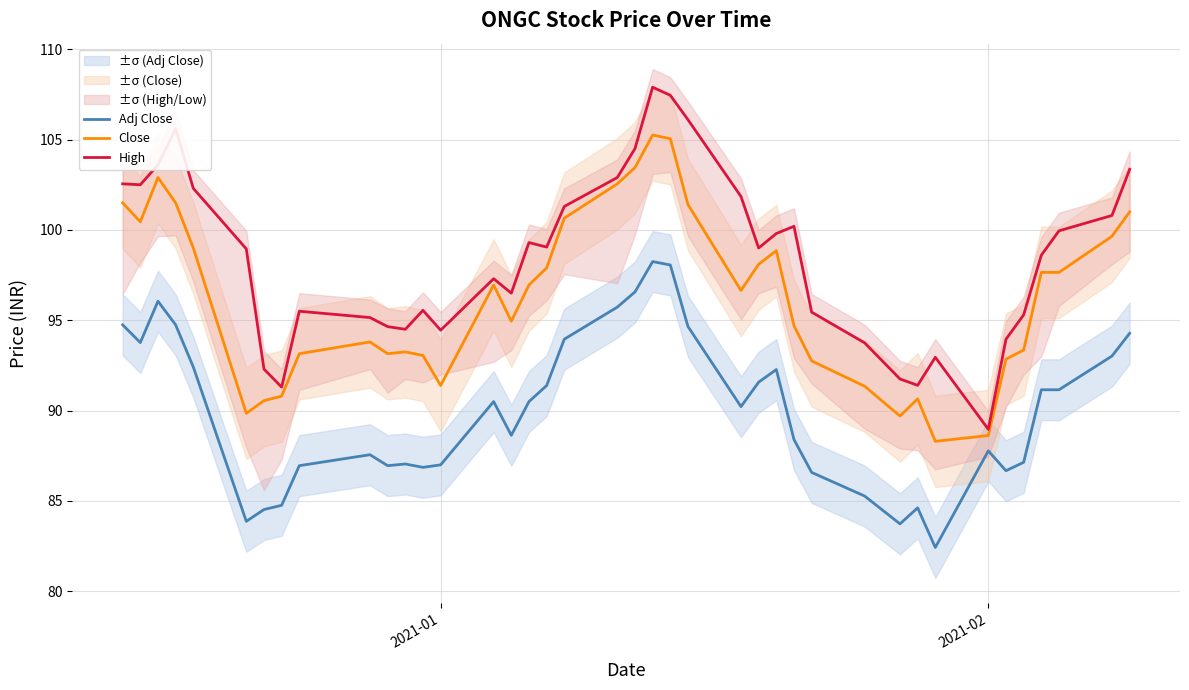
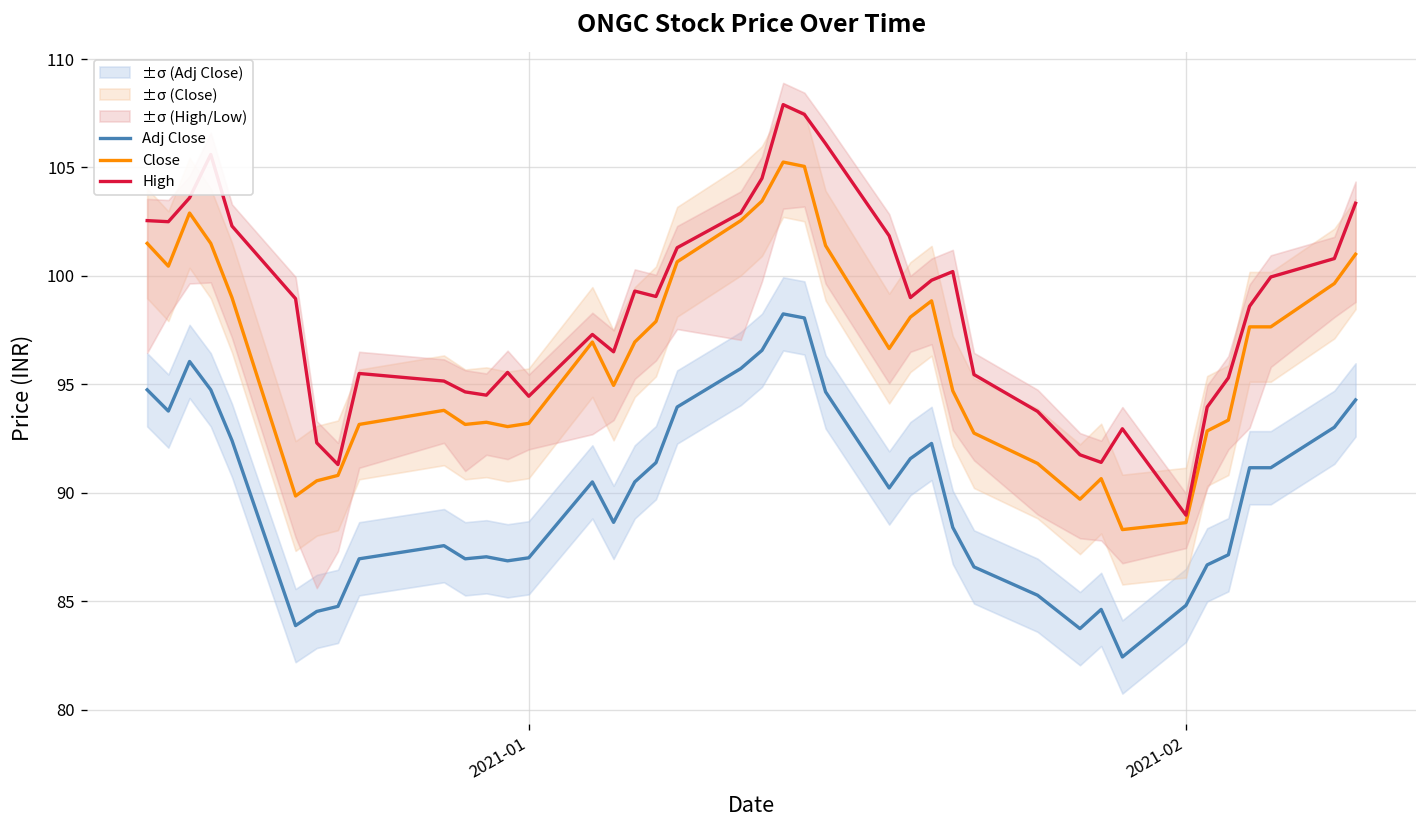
Close, 2021-01: 91.4 -> 93.2
Adj Close, 2021-02: 87.8 -> 84.8
